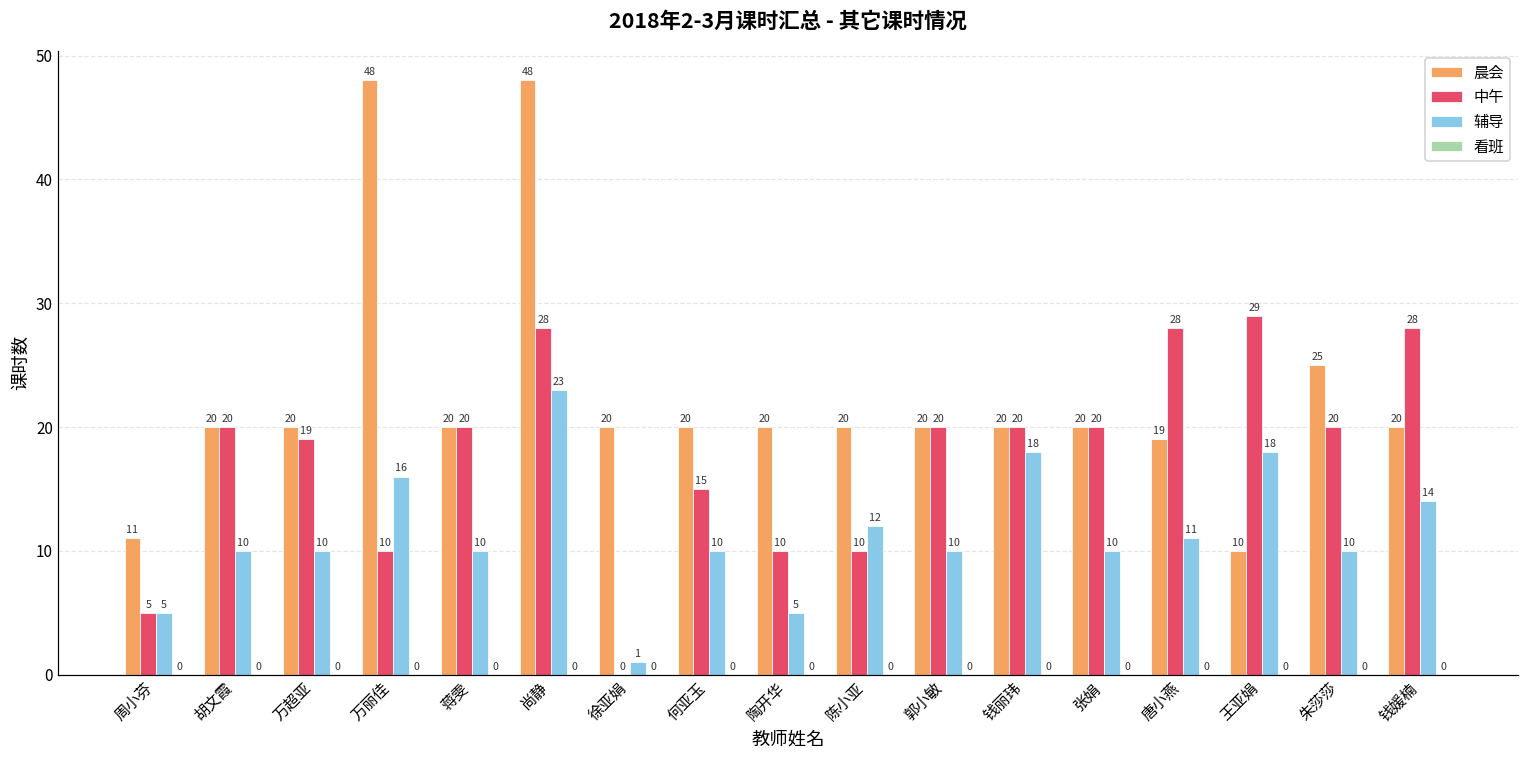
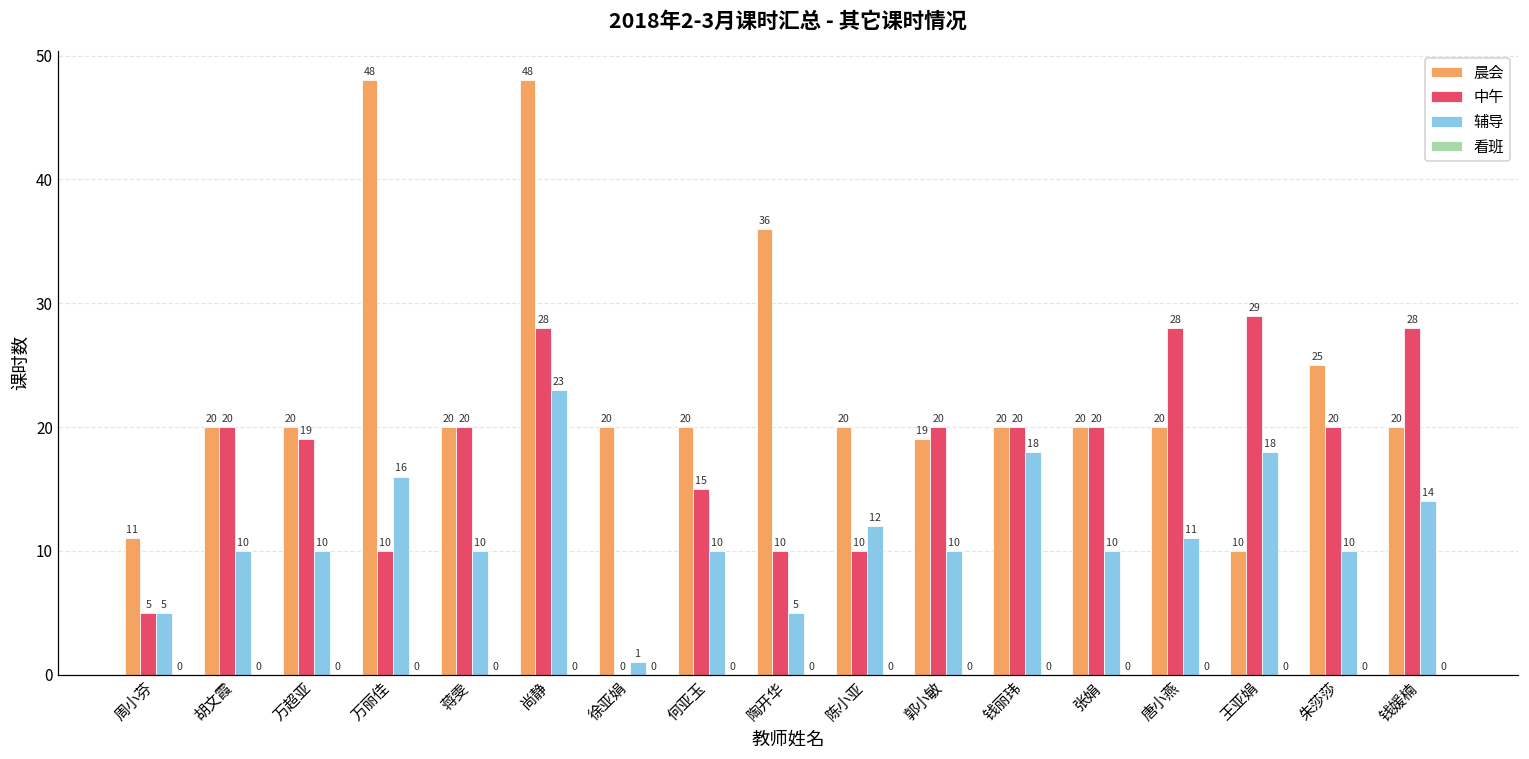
晨会, 陶开华: 20 -> 36
晨会, 郭小敏: 20 -> 19
晨会, 唐小燕: 19 -> 20
